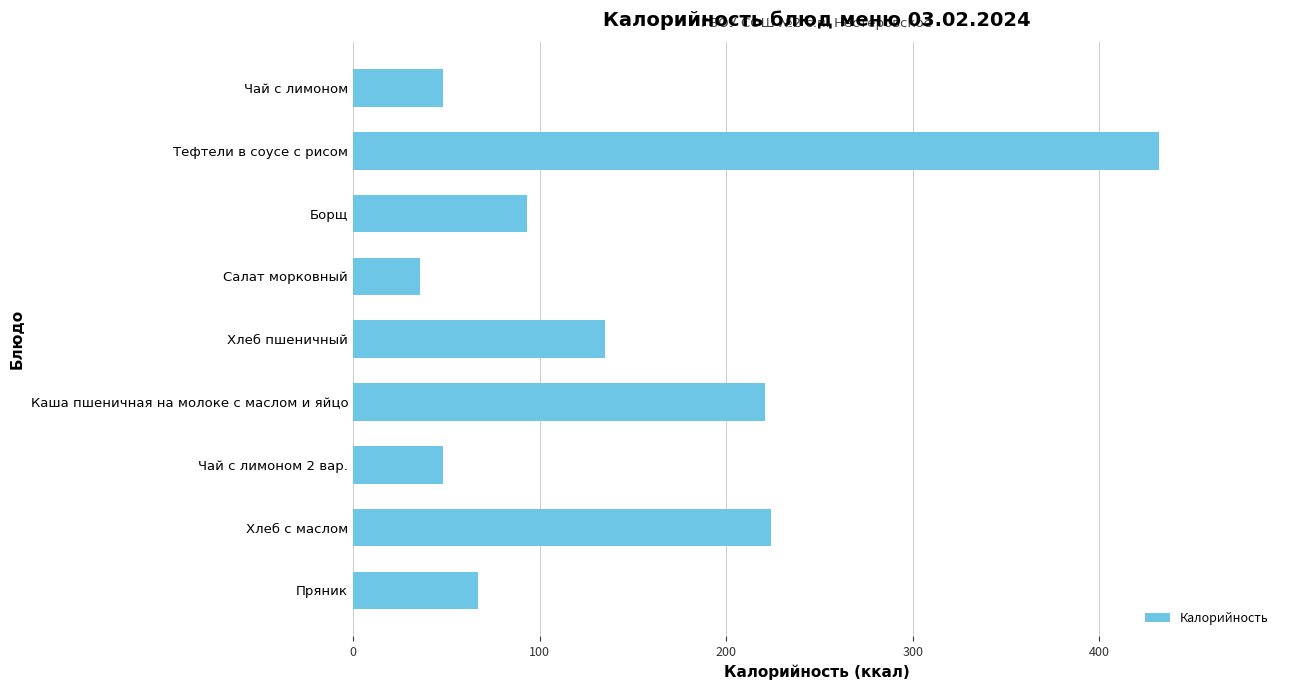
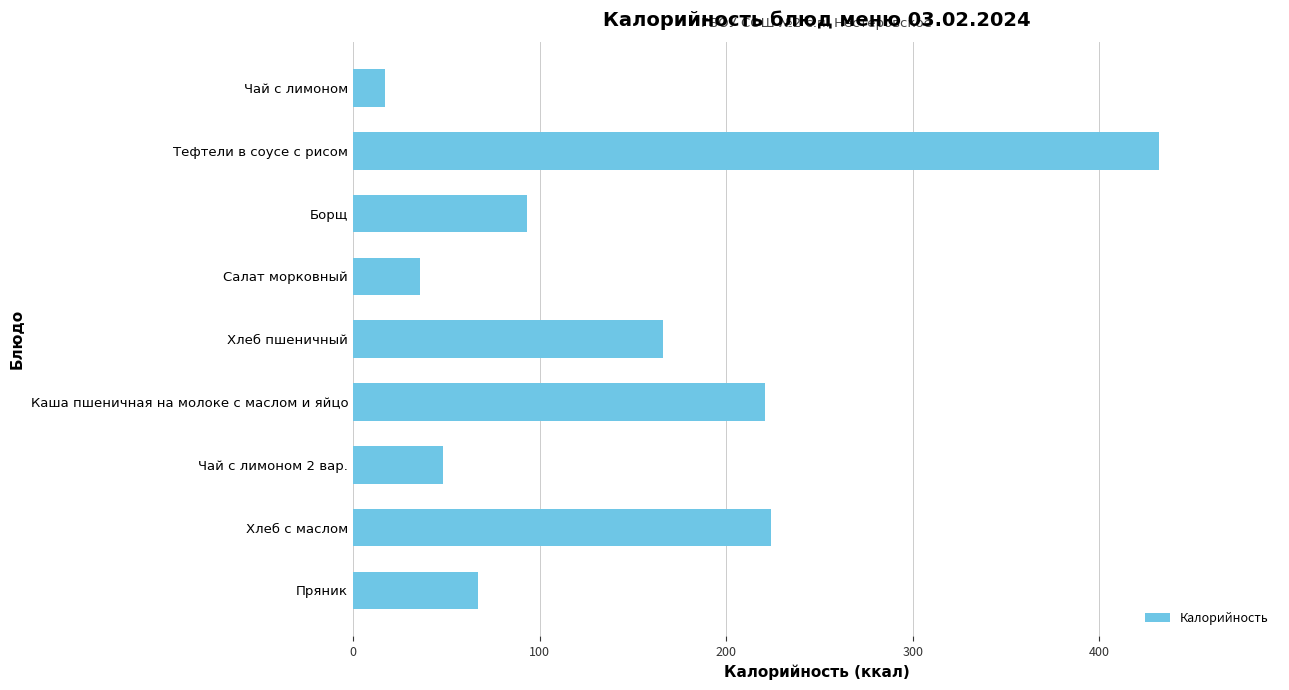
Чай с лимоном: 48 -> 17
Хлеб пшеничный: 135 -> 166
